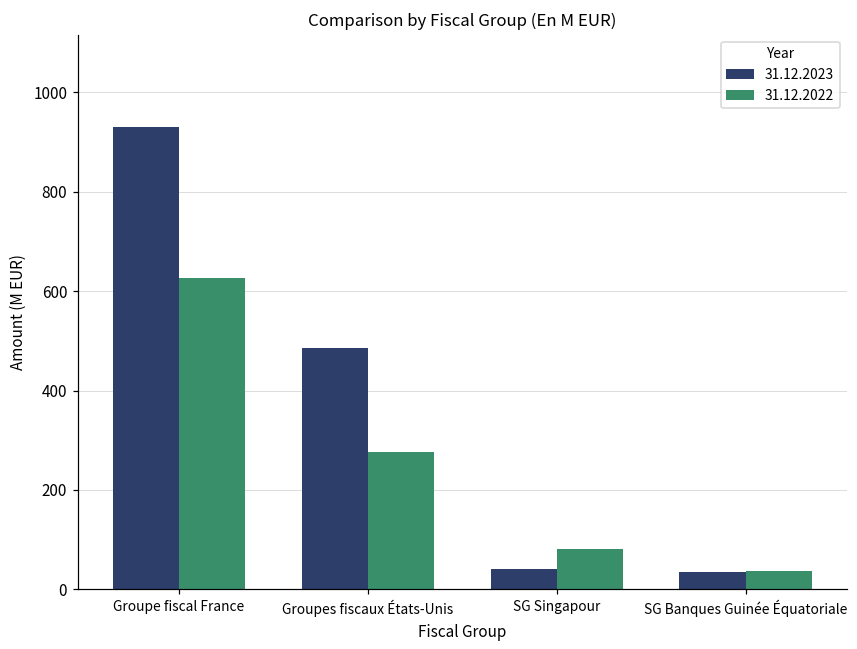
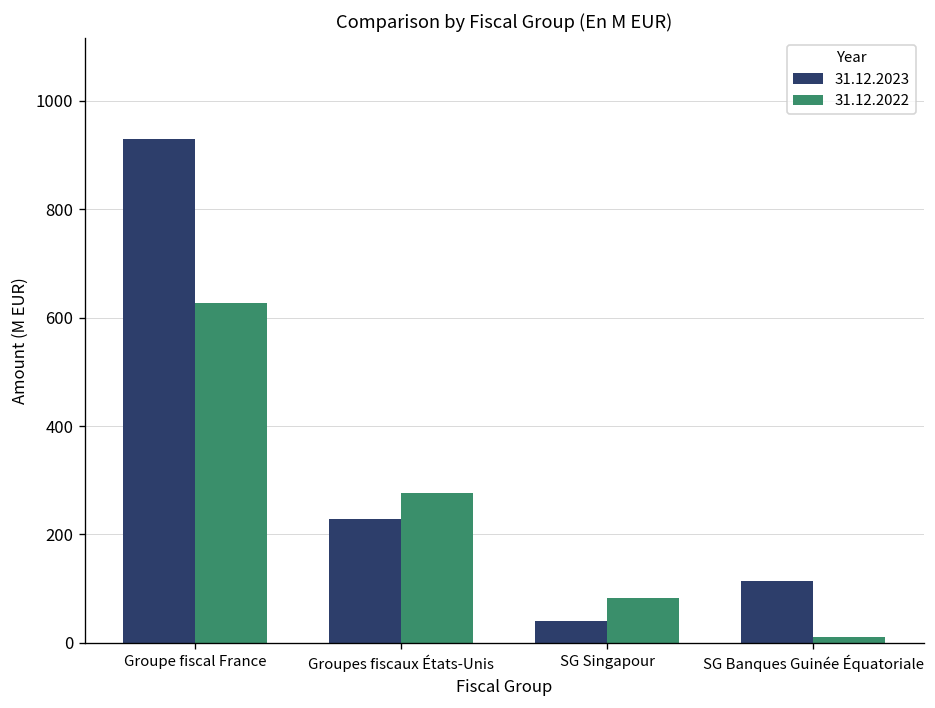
31.12.2023, Groupes fiscaux États-Unis: 490 -> 230
31.12.2023, SG Banques Guinée Équatoriale: 30 -> 110
31.12.2022, SG Banques Guinée Équatoriale: 40 -> 10
